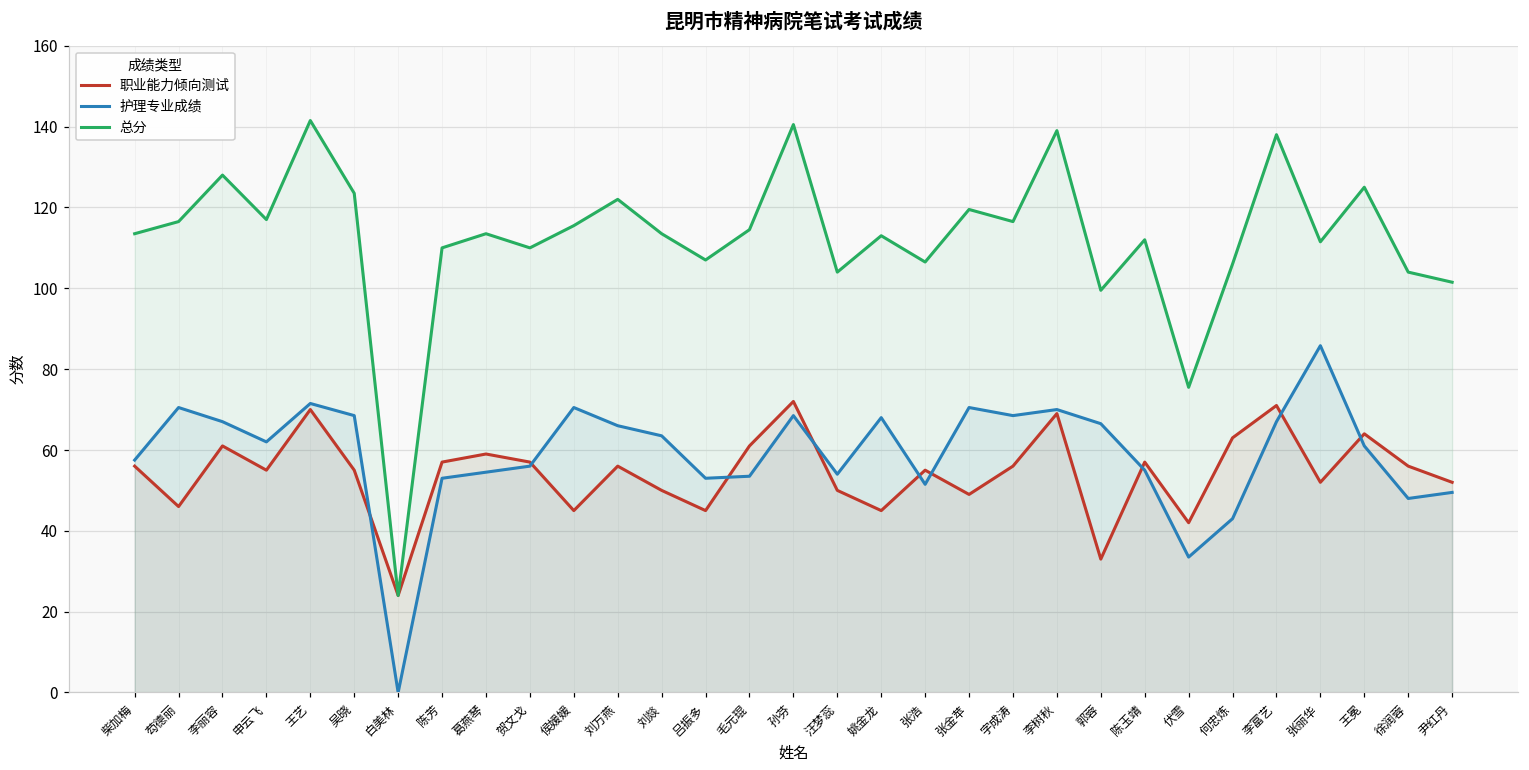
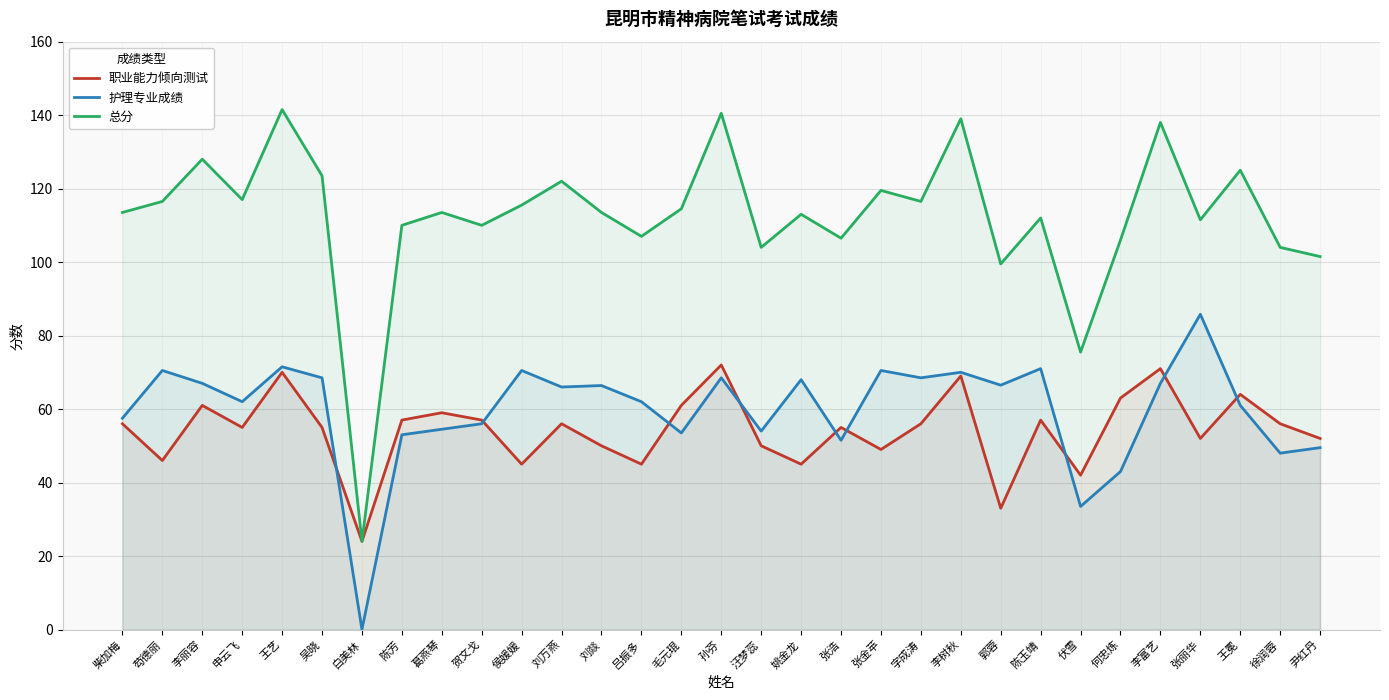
护理专业成绩, 刘燚: 64 -> 66
护理专业成绩, 吕振多: 53 -> 62
护理专业成绩, 陈玉靖: 55 -> 71
